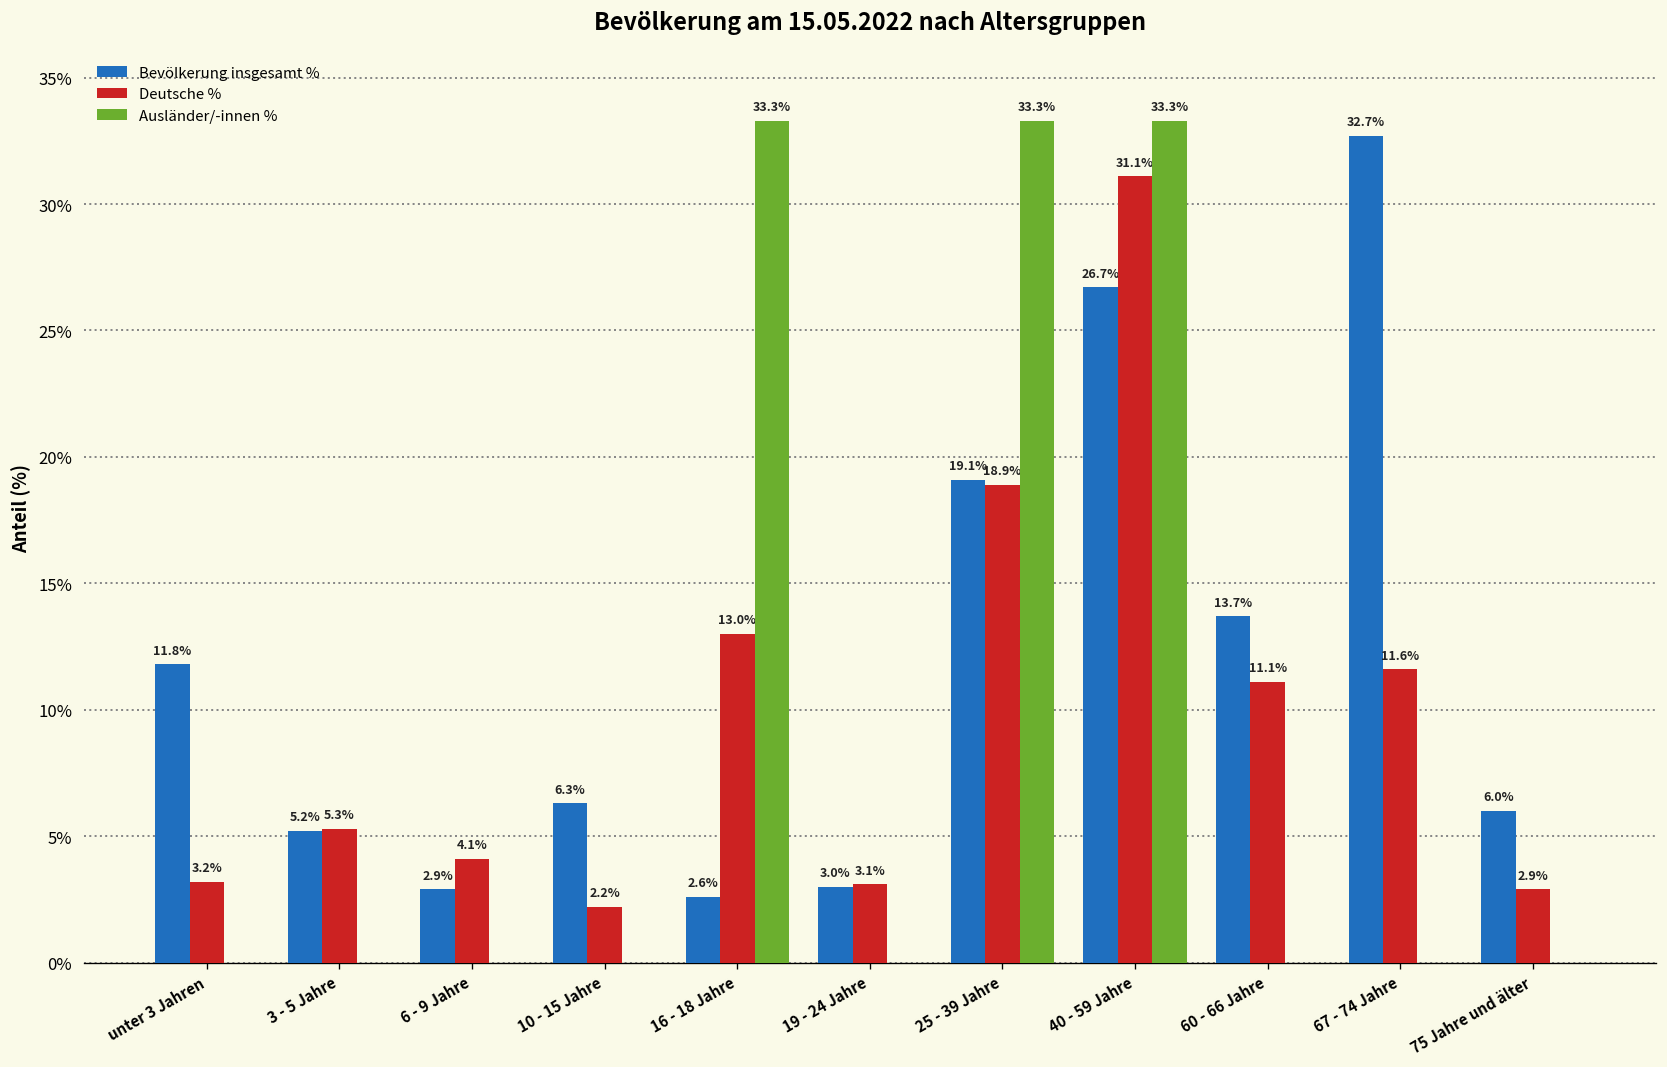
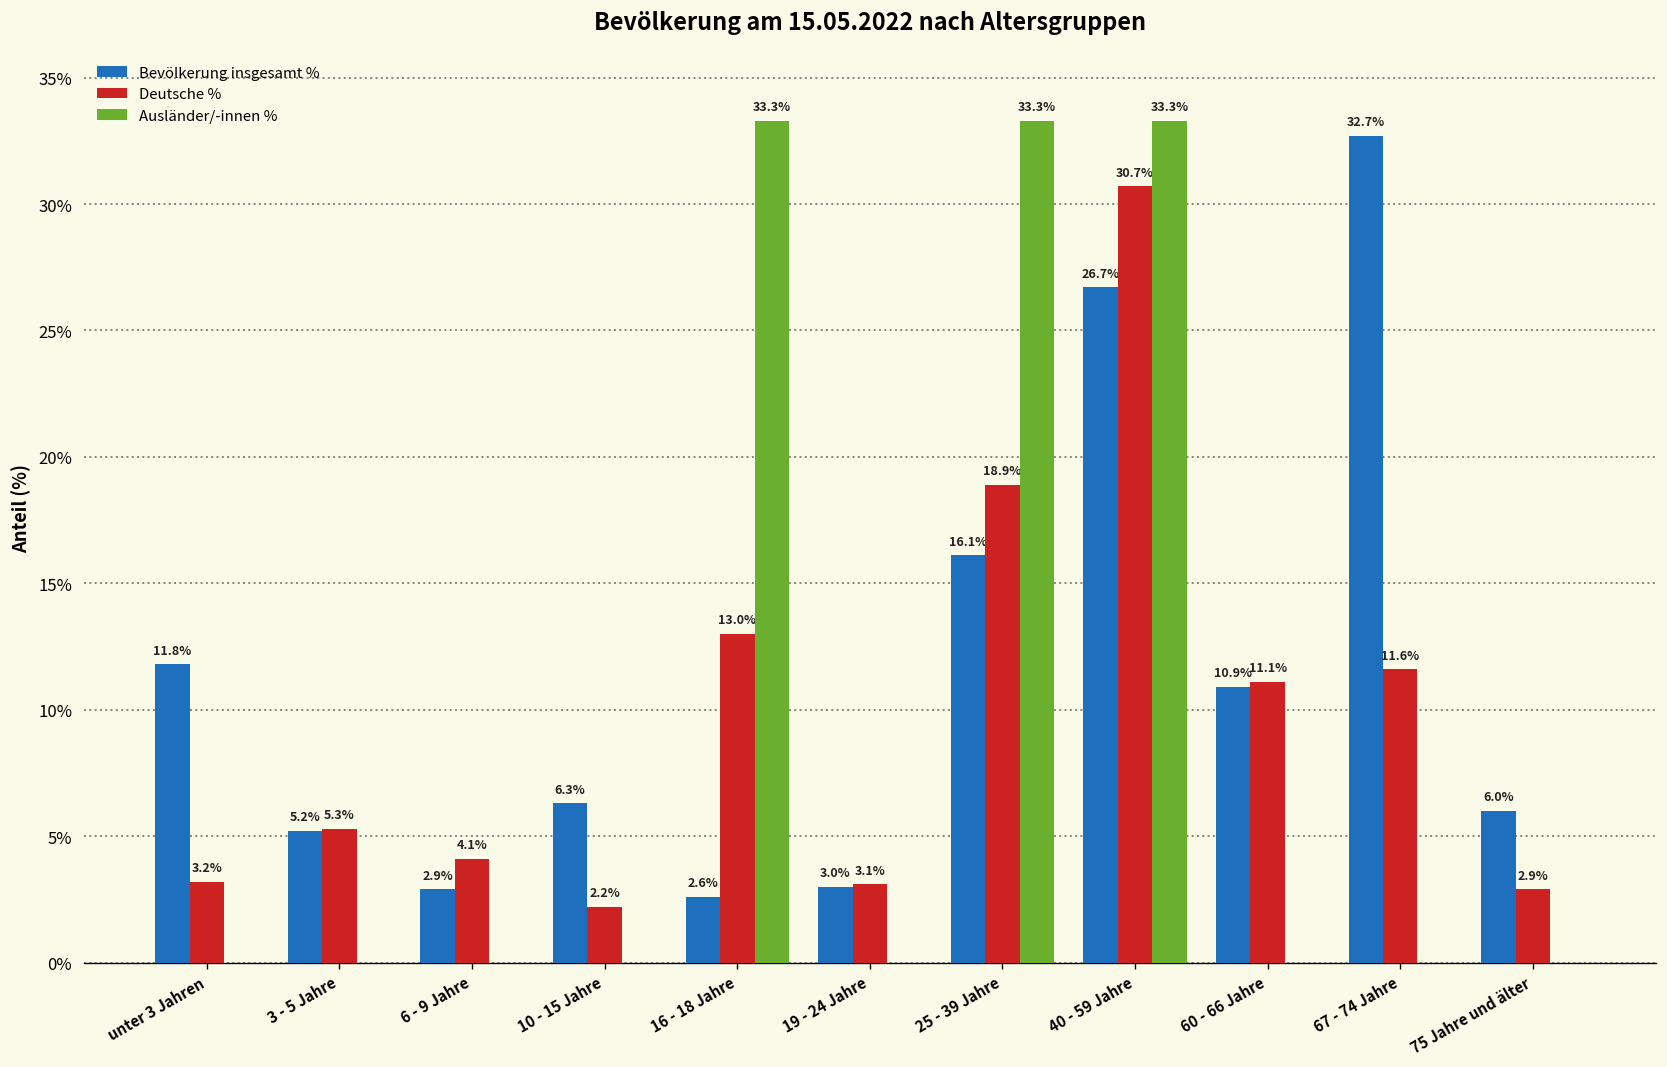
Bevölkerung insgesamt %, 25 - 39 Jahre: 19.1% -> 16.1%
Deutsche %, 40 - 59 Jahre: 31.1% -> 30.7%
Bevölkerung insgesamt %, 60 - 66 Jahre: 13.7% -> 10.9%
